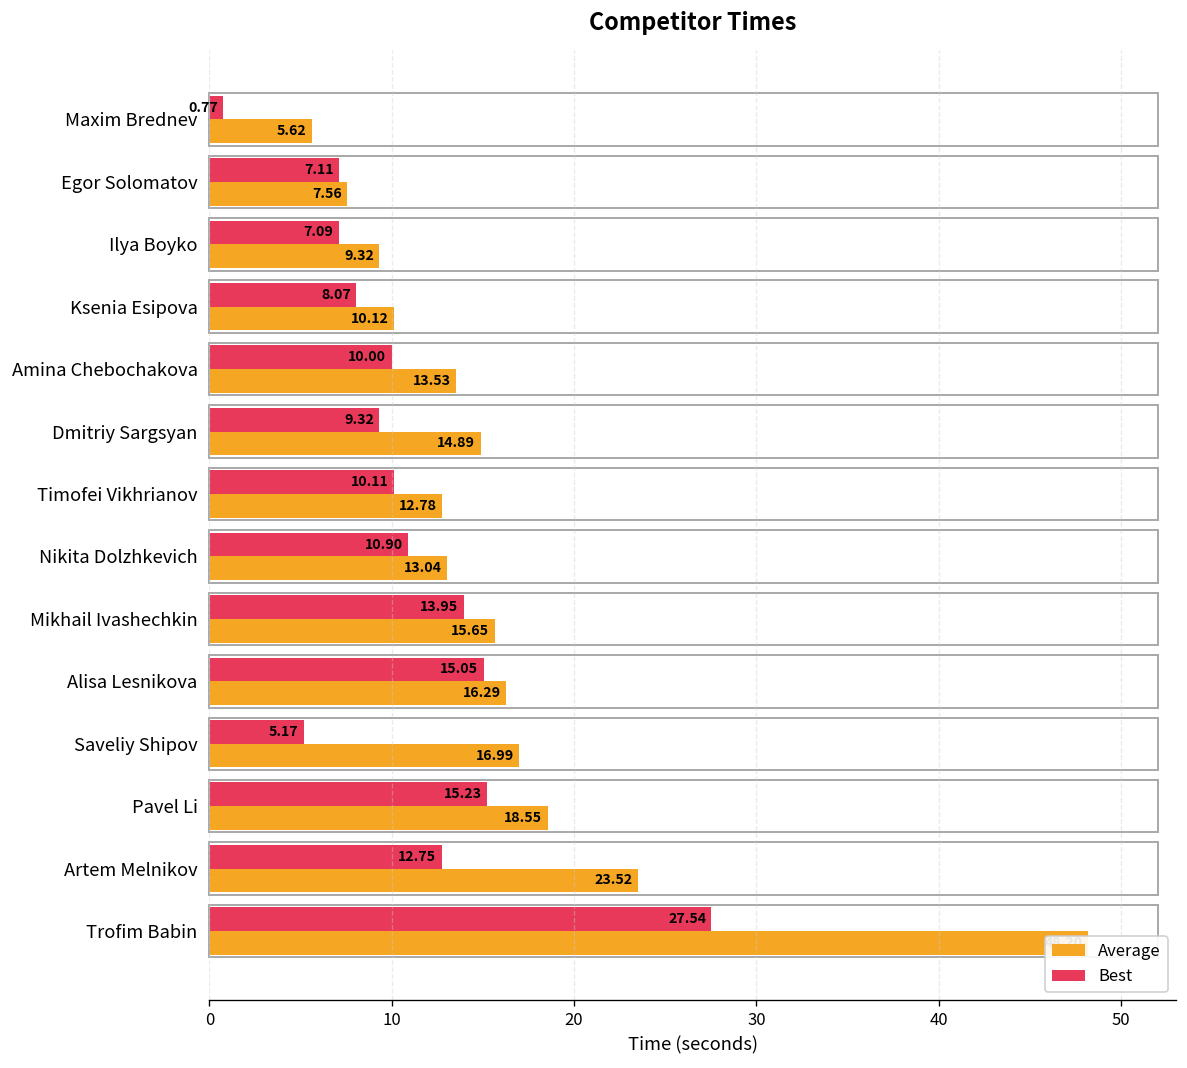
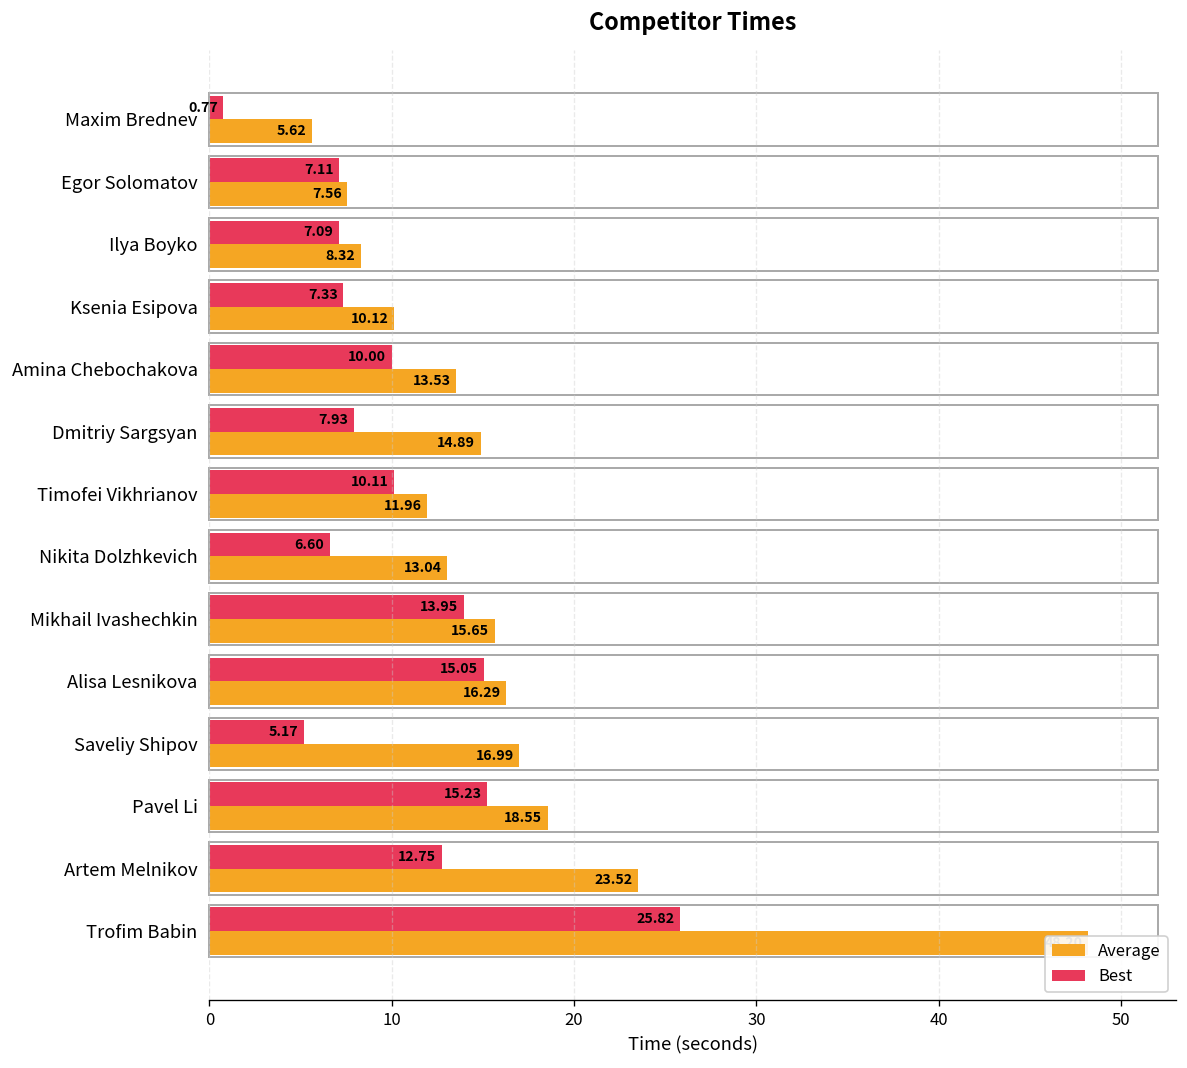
Average, Ilya Boyko: 9.32 -> 8.32
Best, Ksenia Esipova: 8.07 -> 7.33
Best, Dmitriy Sargsyan: 9.32 -> 7.93
Average, Timofei Vikhrianov: 12.78 -> 11.96
Best, Nikita Dolzhkevich: 10.90 -> 6.60
Best, Trofim Babin: 27.54 -> 25.82
